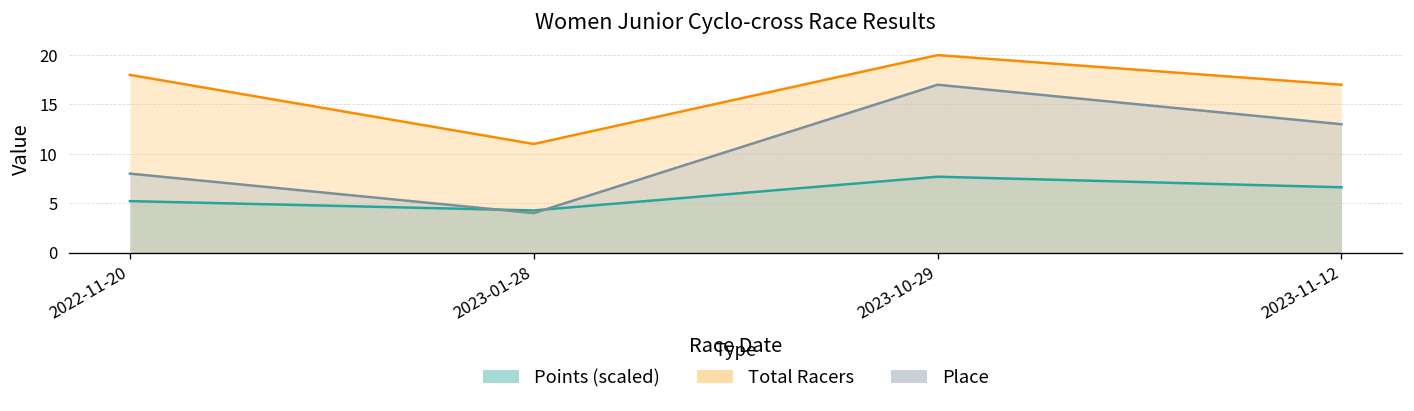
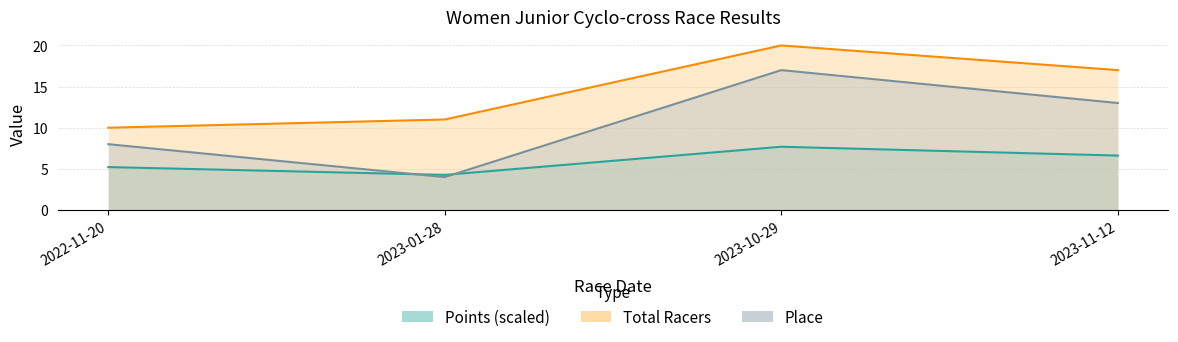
Total Racers, 2022-11-20: 18 -> 10
